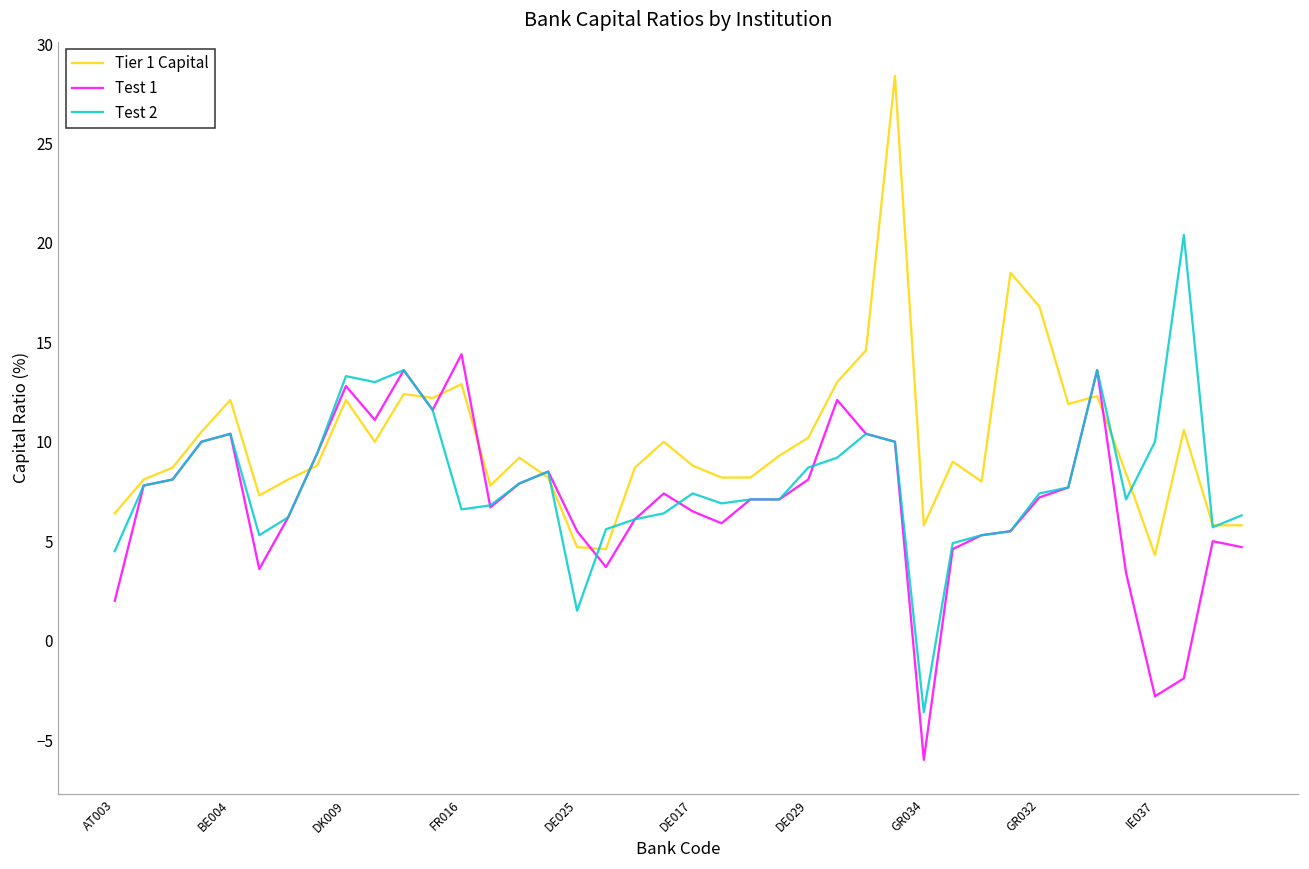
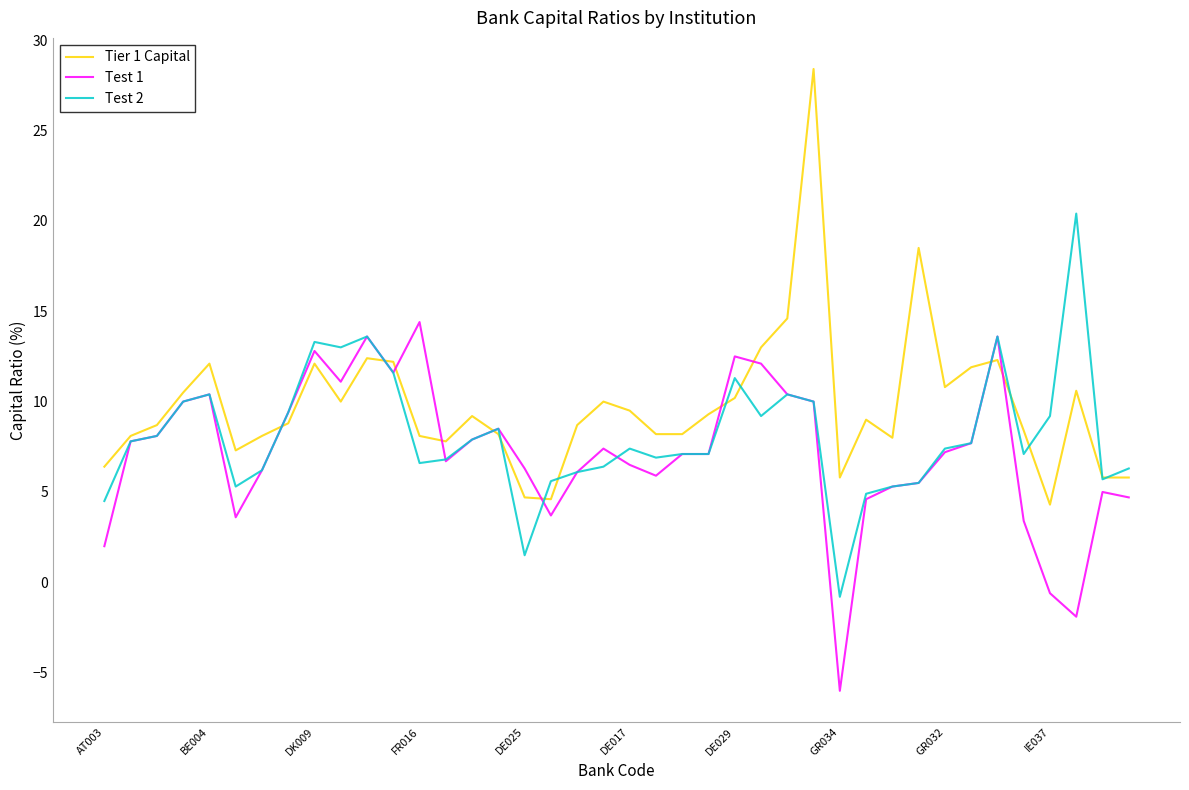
Tier 1 Capital, FR016: 12.9 -> 8.1
Test 1, DE025: 5.5 -> 6.3
Tier 1 Capital, DE017: 8.8 -> 9.5
Test 1, DE029: 8.1 -> 12.5
Test 2, DE029: 8.7 -> 11.3
Test 2, GR034: -3.6 -> -0.8
Tier 1 Capital, GR032: 16.8 -> 10.8
Test 1, IE037: -2.8 -> -0.6
Test 2, IE037: 10.0 -> 9.2
